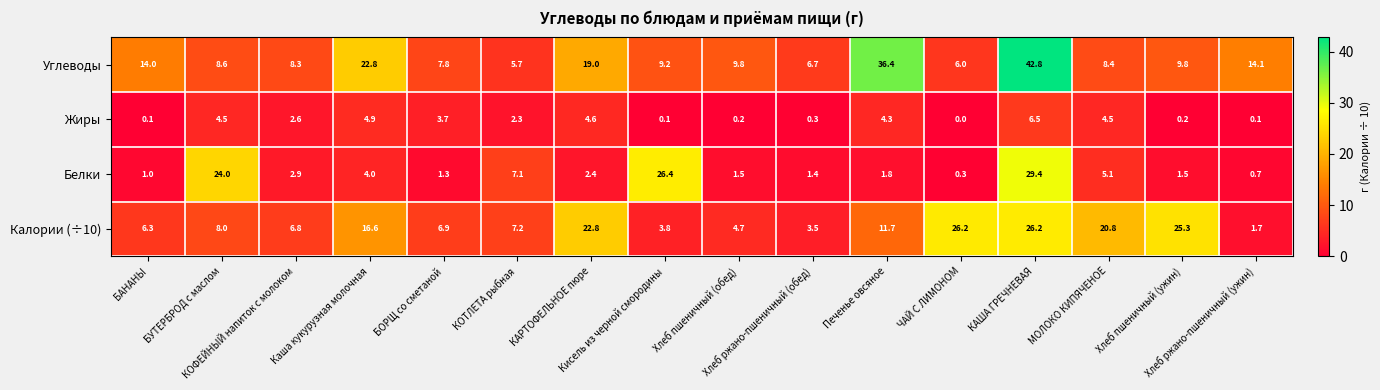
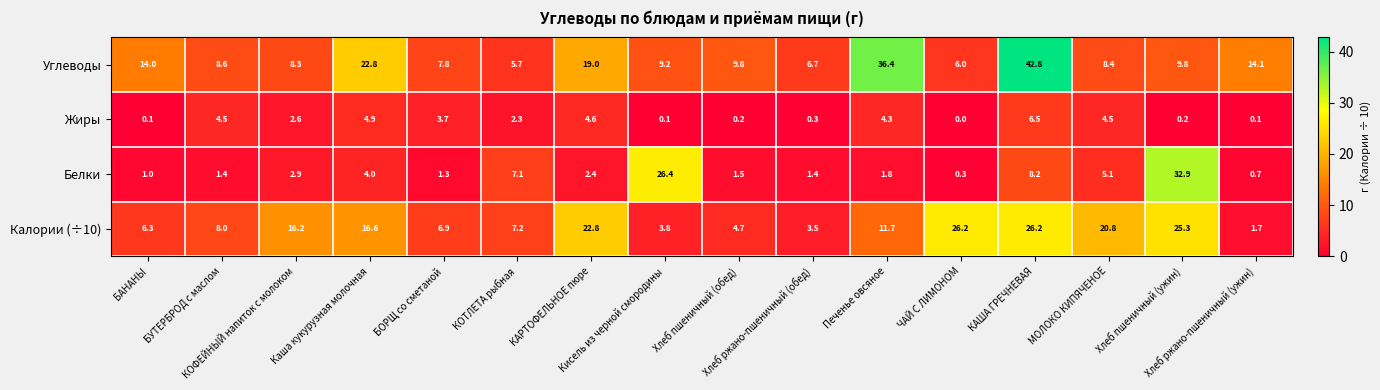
Белки, БУТЕРБРОД с маслом: 24.0 -> 1.4
Белки, КАША ГРЕЧНЕВАЯ: 29.4 -> 8.2
Белки, Хлеб пшеничный (ужин): 1.5 -> 32.9
Калории (÷10), КОФЕЙНЫЙ напиток с молоком: 6.8 -> 16.2
